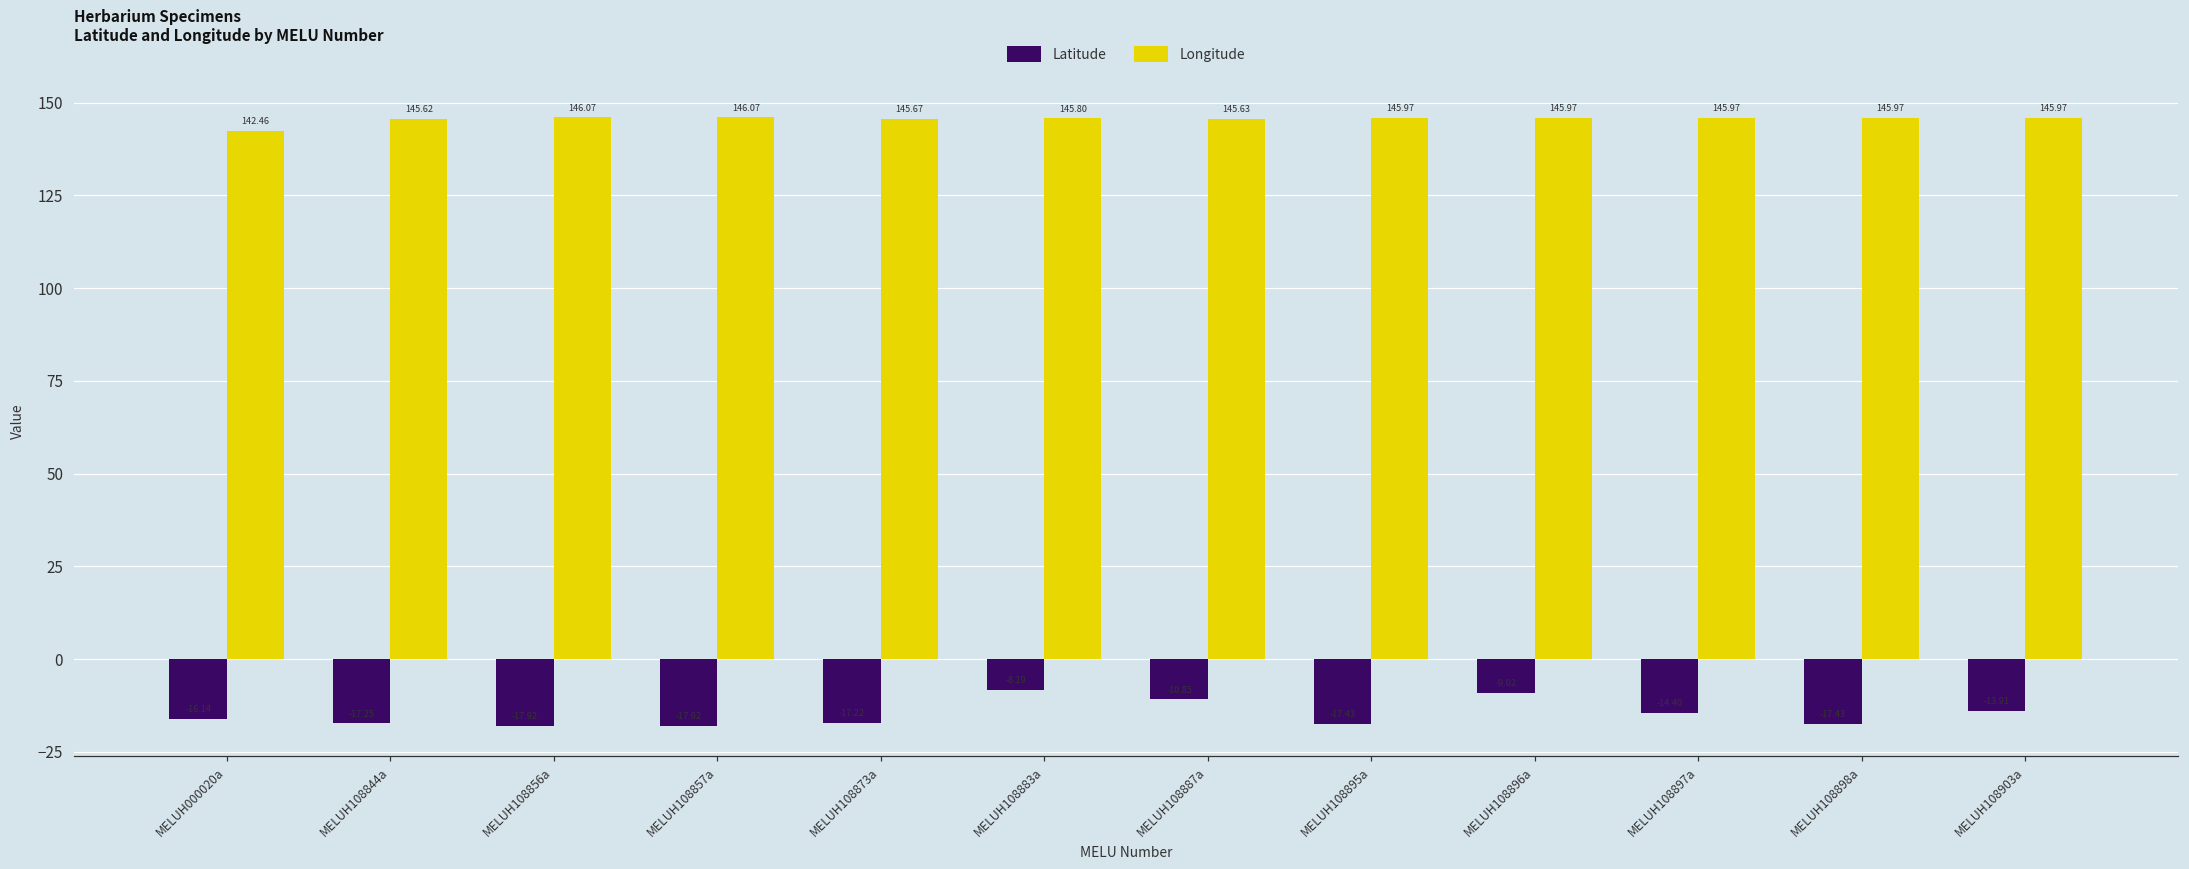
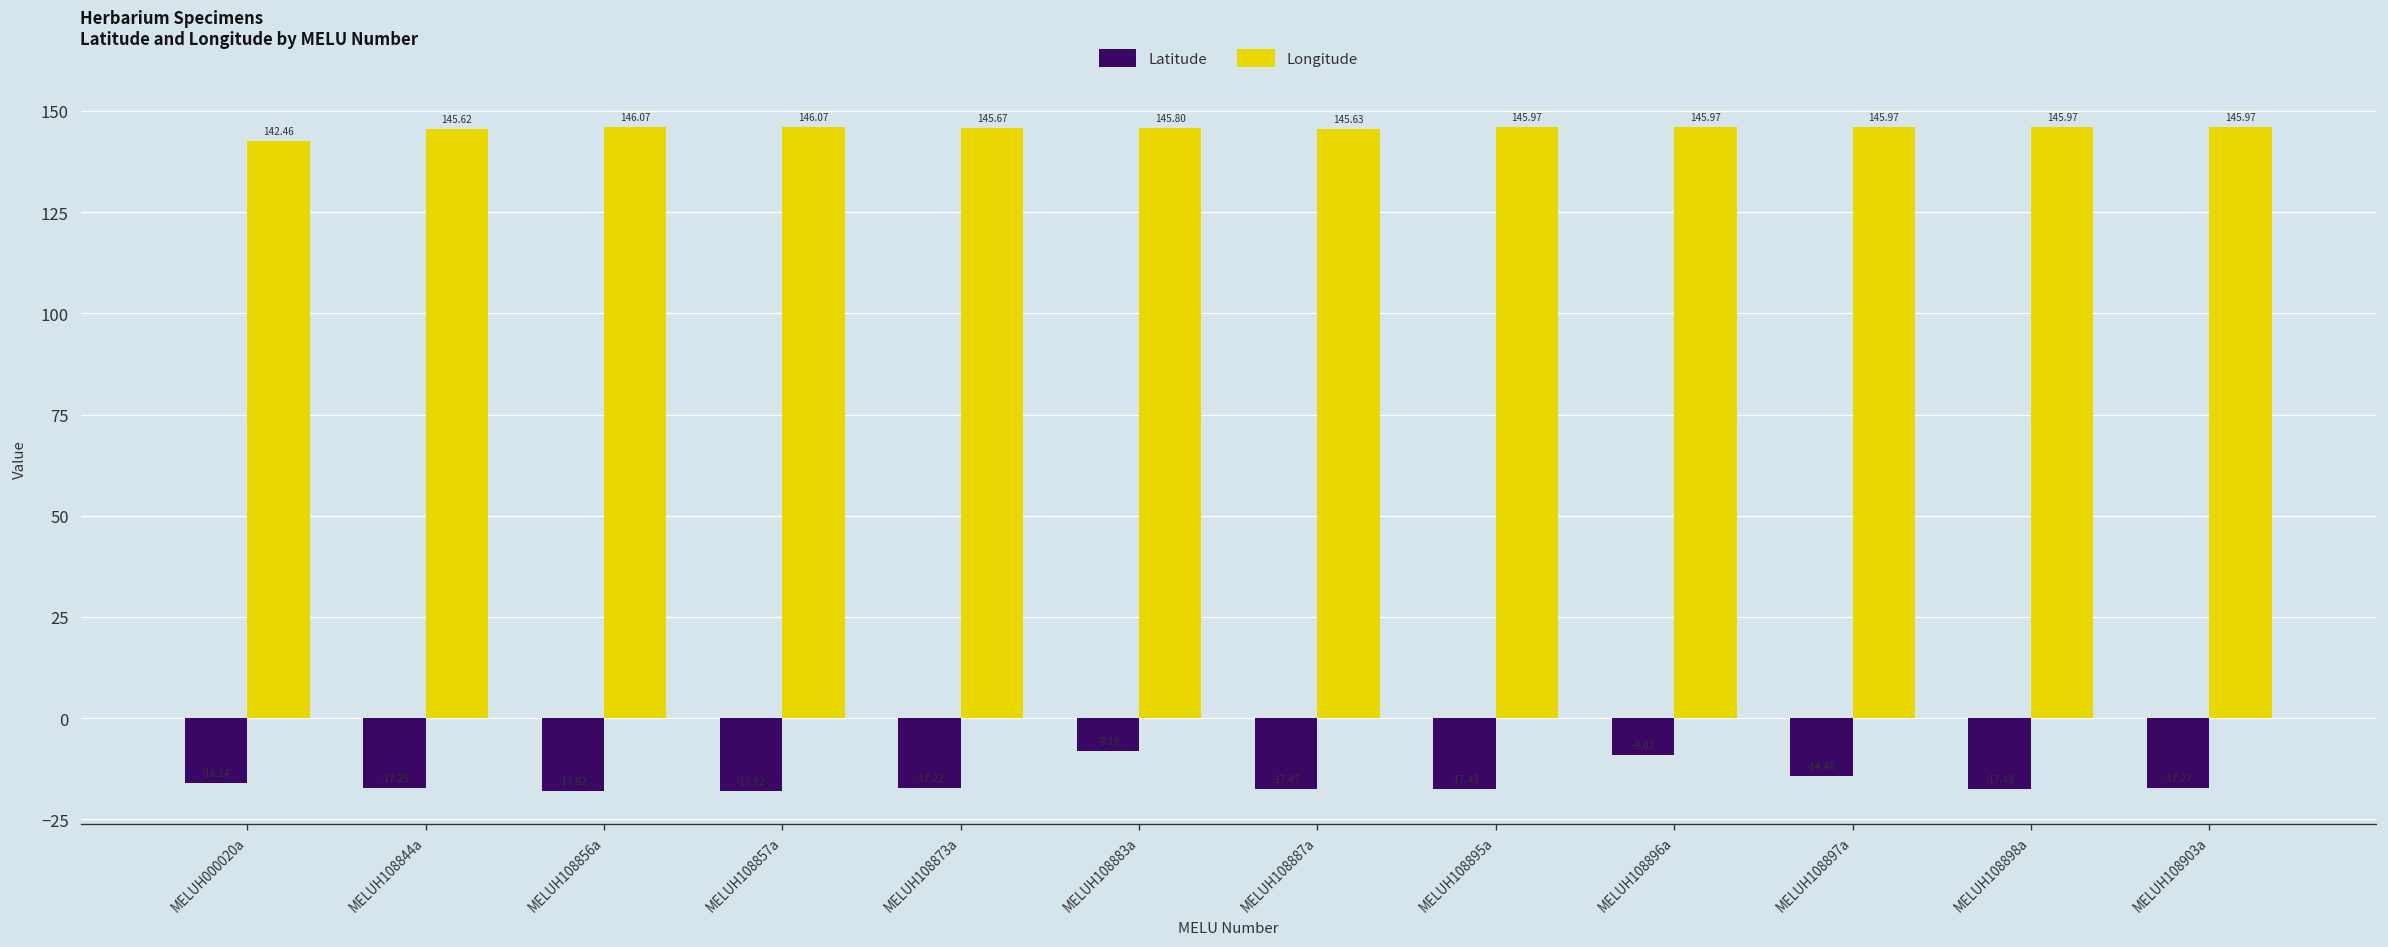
Latitude, MELUH108887a: -10.85 -> -17.47
Latitude, MELUH108903a: -13.91 -> -17.27
